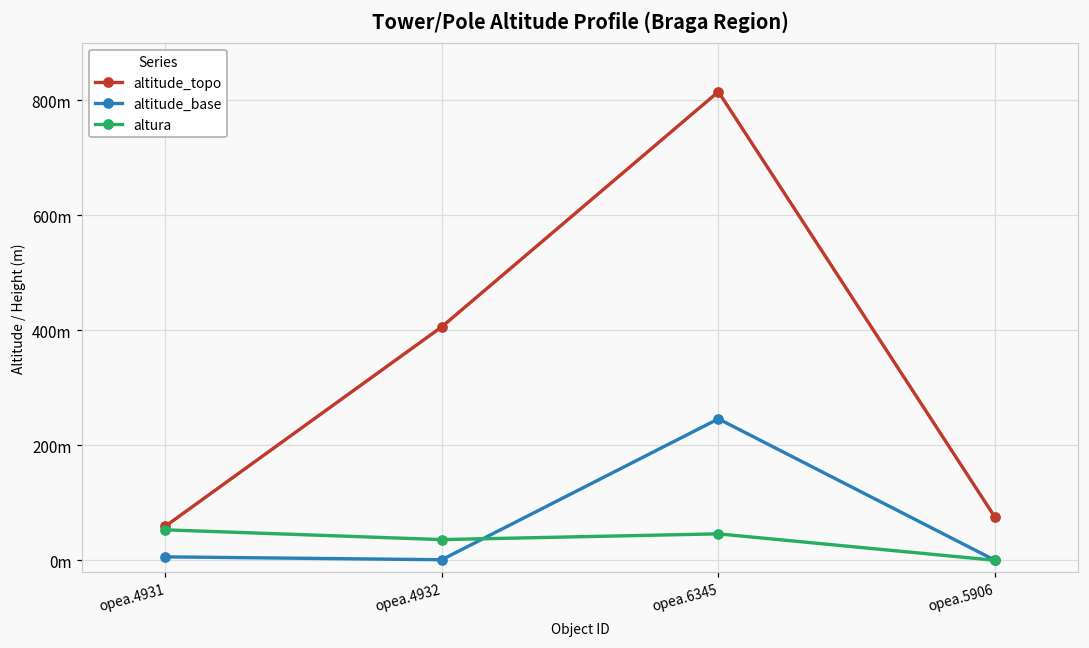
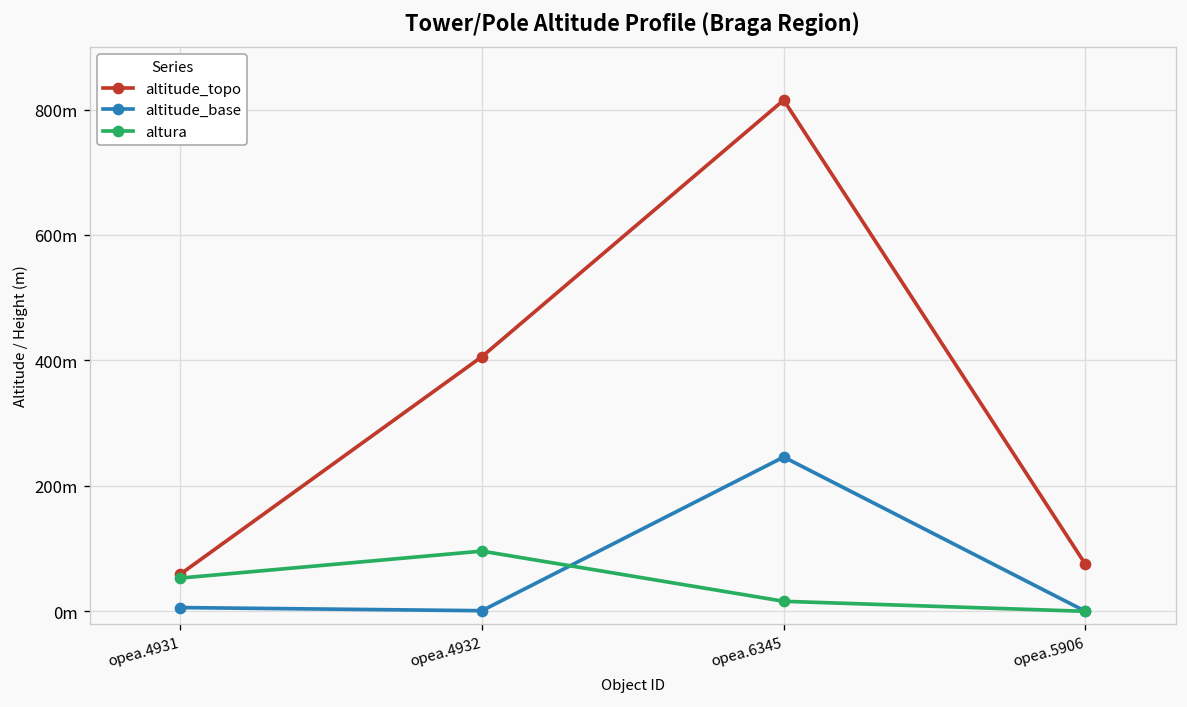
altura, opea.4932: 40m -> 100m
altura, opea.6345: 50m -> 20m
